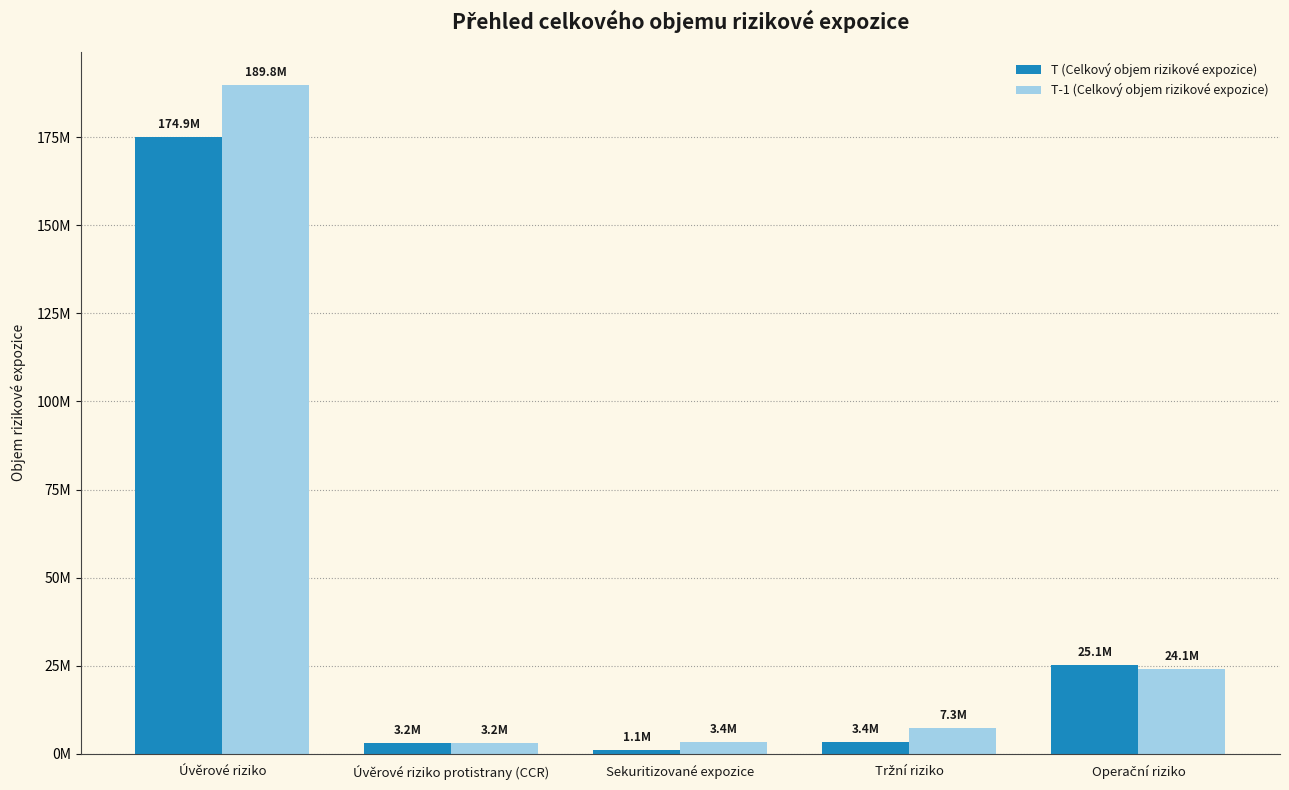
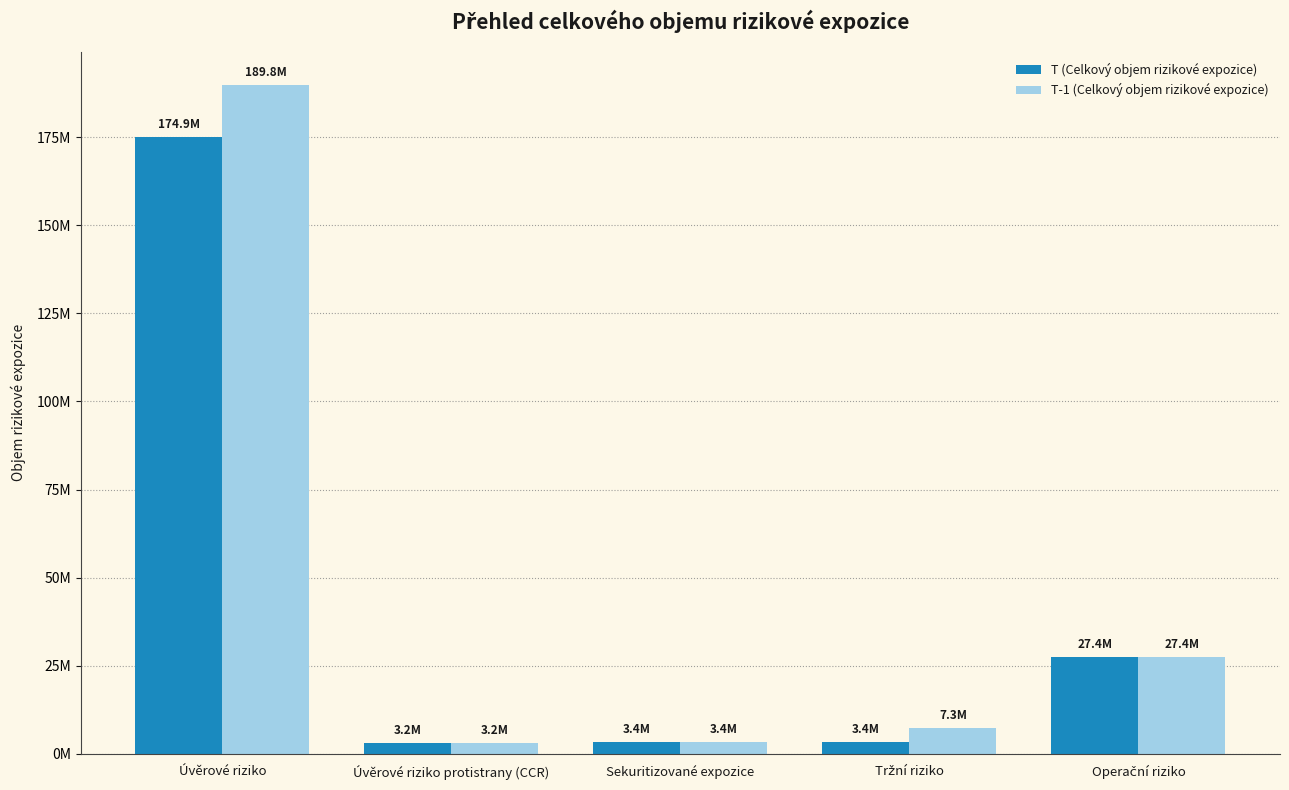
T (Celkový objem rizikové expozice), Sekuritizované expozice: 1.1M -> 3.4M
T (Celkový objem rizikové expozice), Operační riziko: 25.1M -> 27.4M
T-1 (Celkový objem rizikové expozice), Operační riziko: 24.1M -> 27.4M
